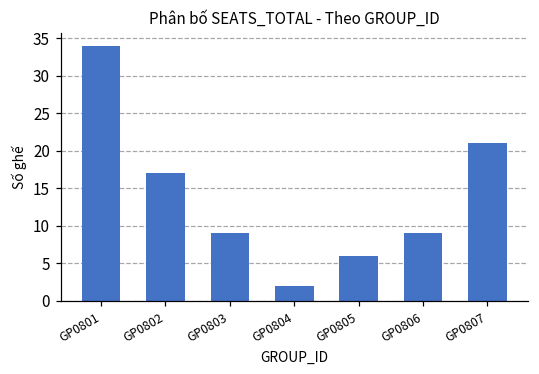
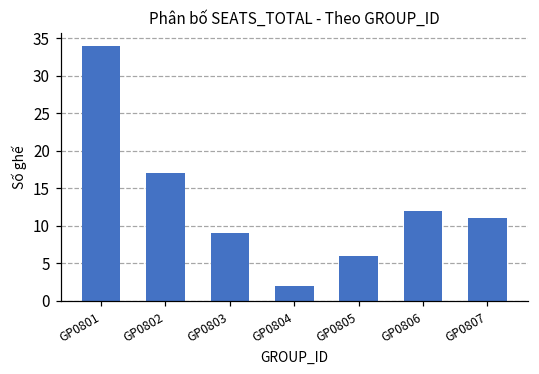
GP0806: 9 -> 12
GP0807: 21 -> 11
